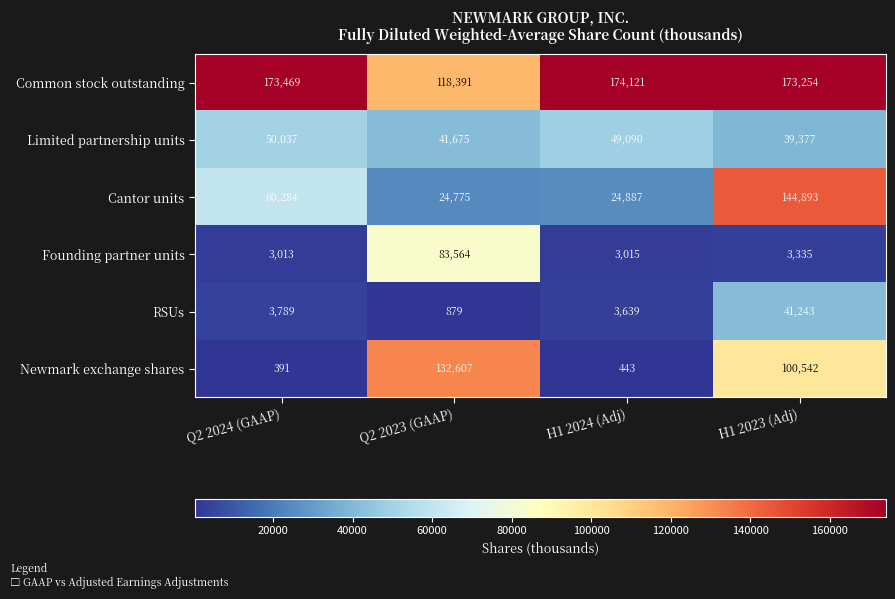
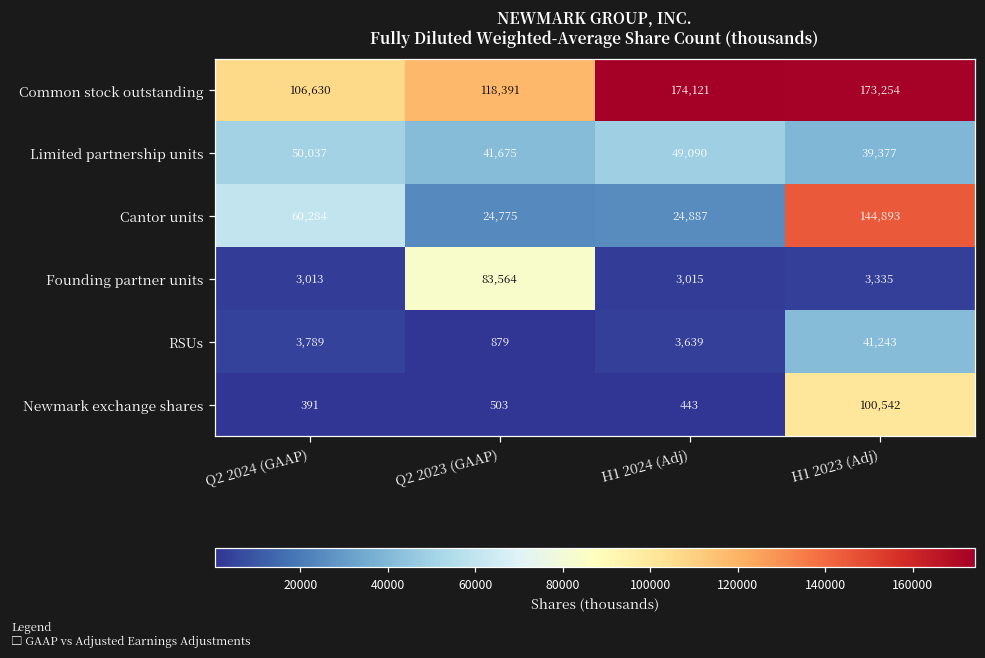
Common stock outstanding, Q2 2024 (GAAP): 173,469 -> 106,630
Newmark exchange shares, Q2 2023 (GAAP): 132,607 -> 503
